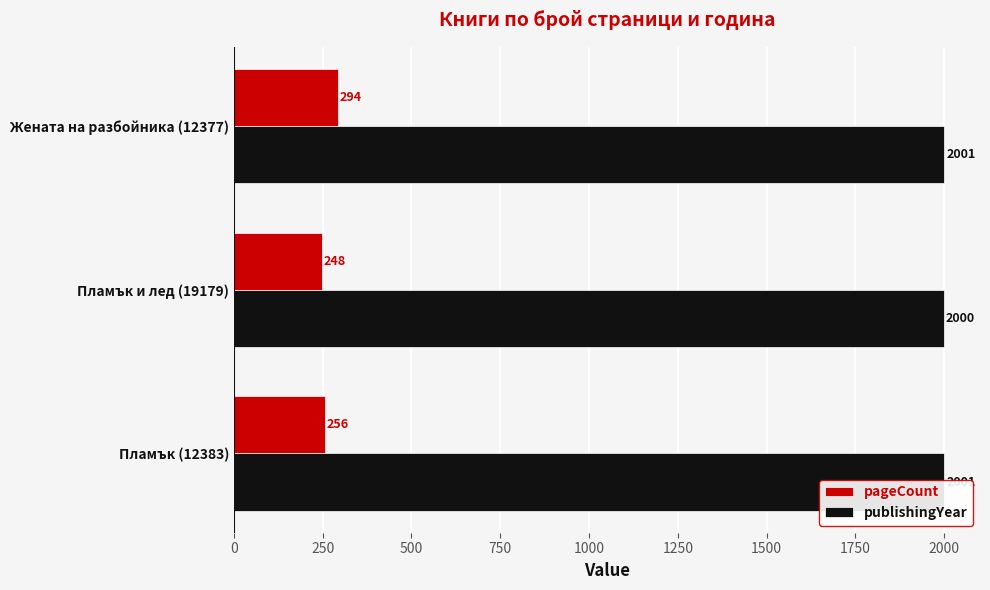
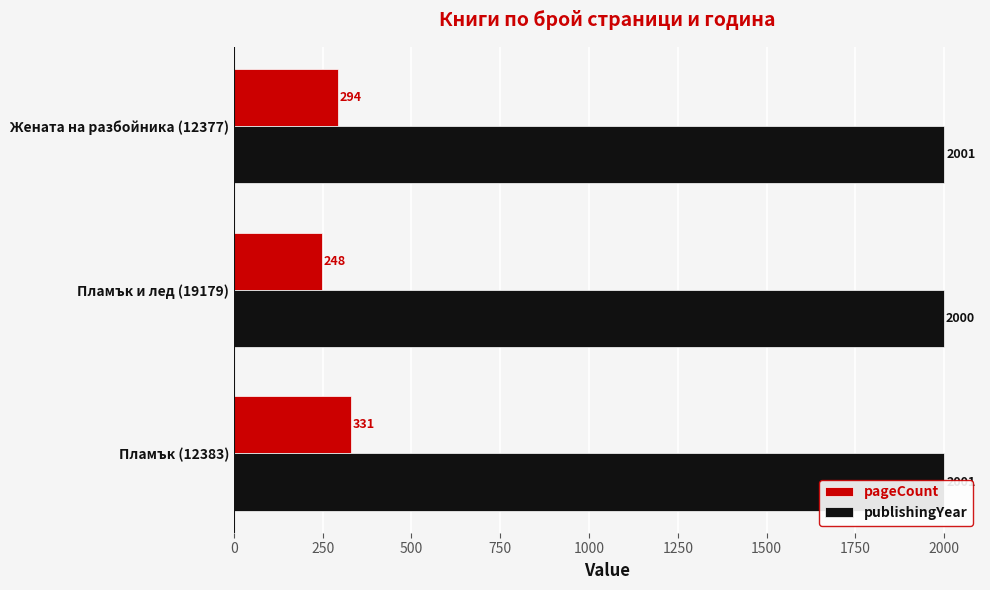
pageCount, Пламък (12383): 256 -> 331
